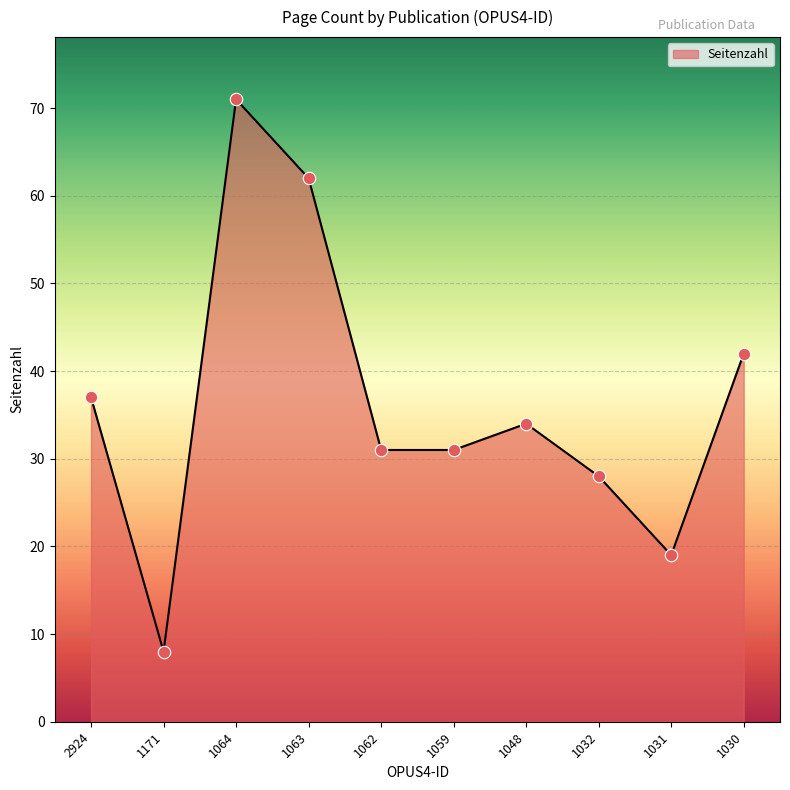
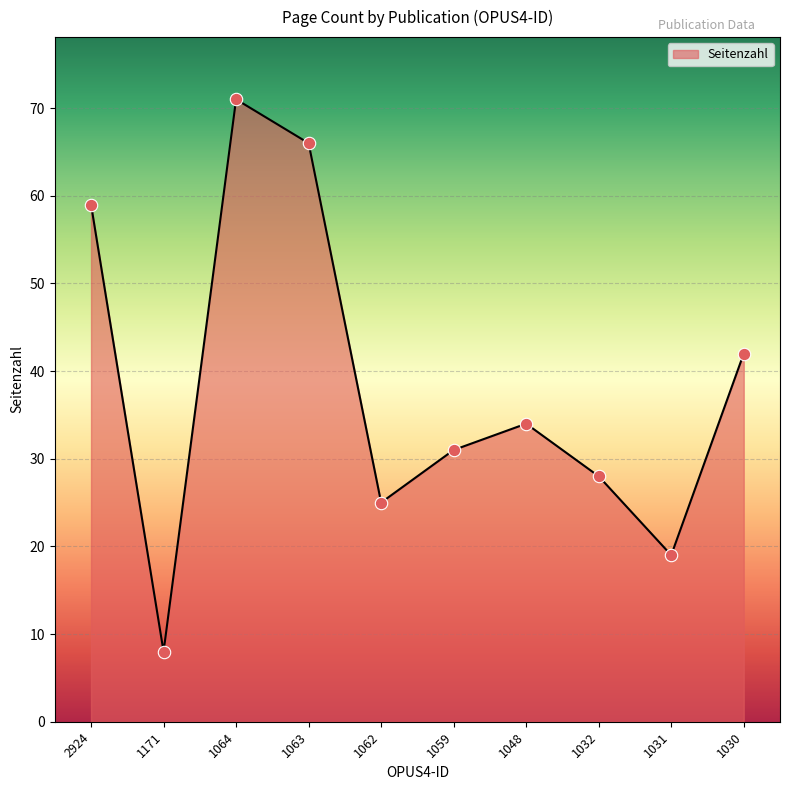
2924: 37 -> 59
1063: 62 -> 66
1062: 31 -> 25
